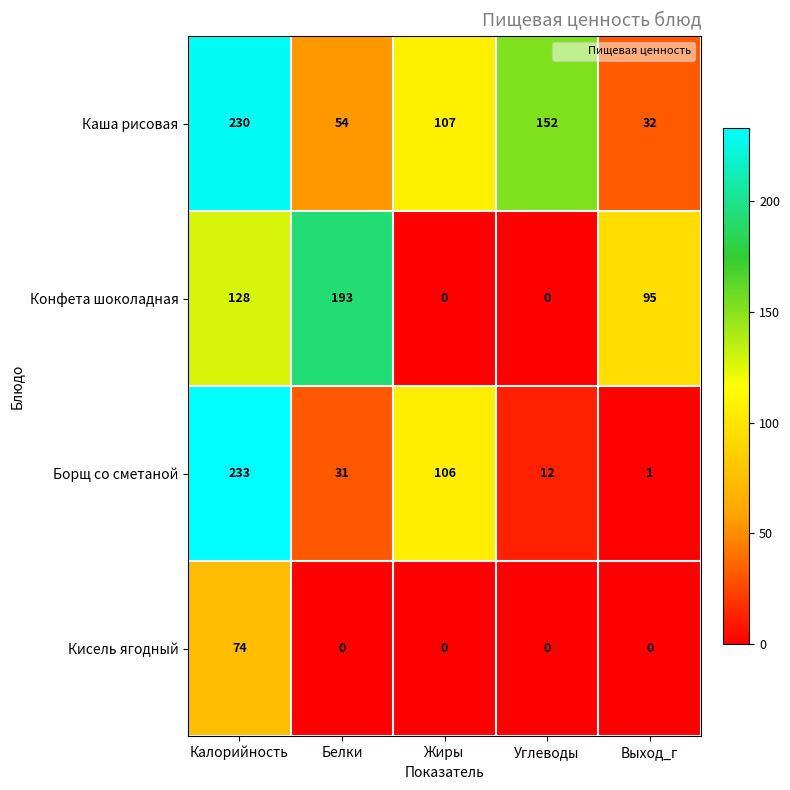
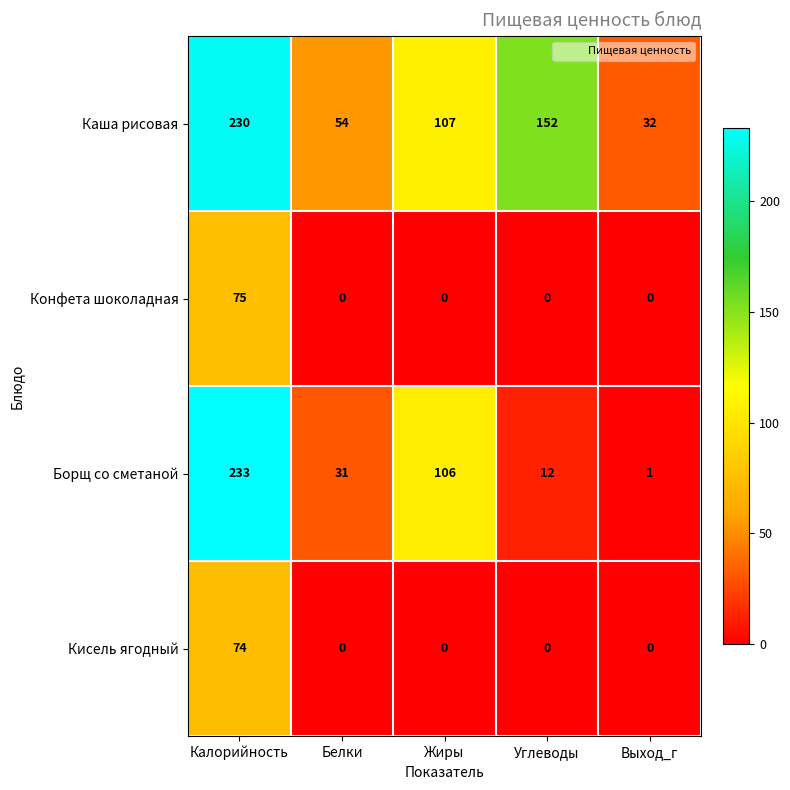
Конфета шоколадная, Калорийность: 128 -> 75
Конфета шоколадная, Белки: 193 -> 0
Конфета шоколадная, Выход_г: 95 -> 0
